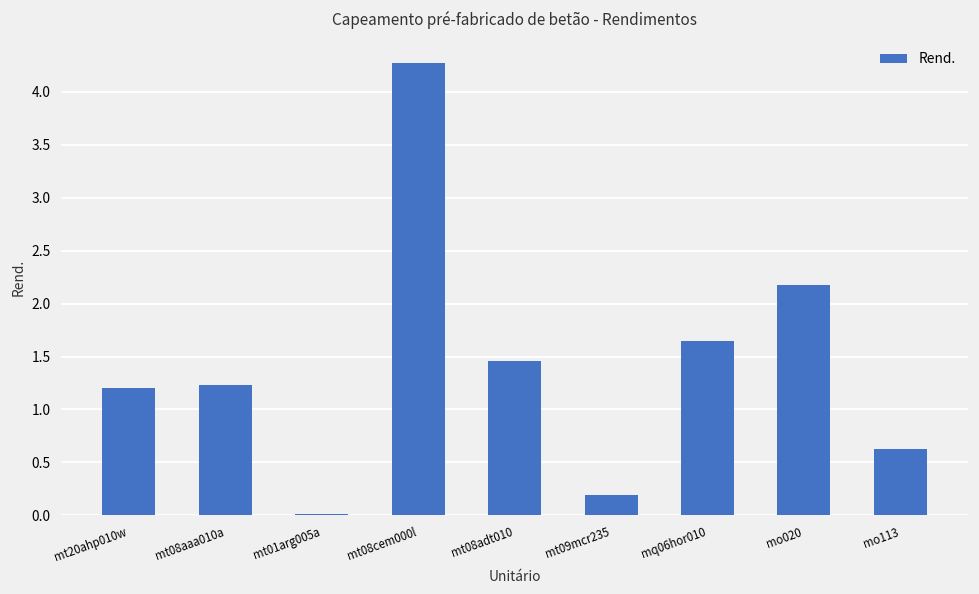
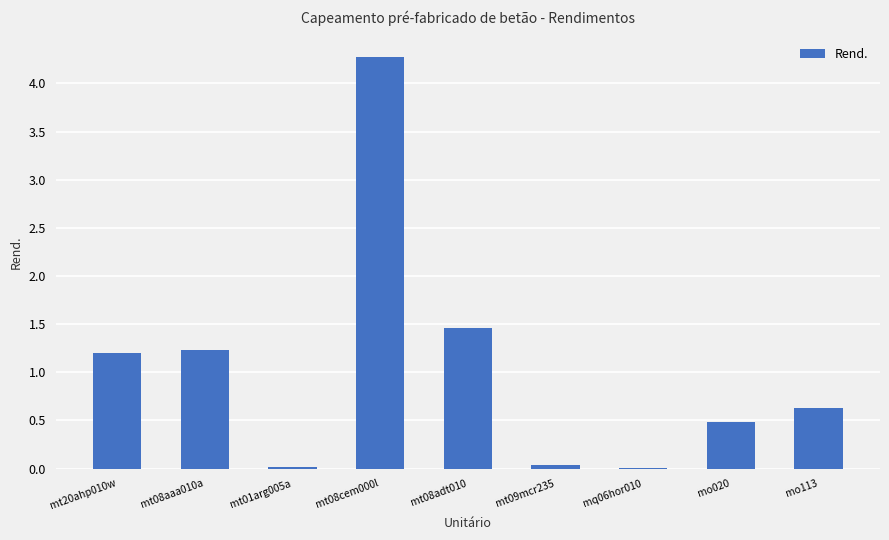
mt09mcr235: 0.2 -> 0.0
mq06hor010: 1.6 -> 0.0
mo020: 2.2 -> 0.5
